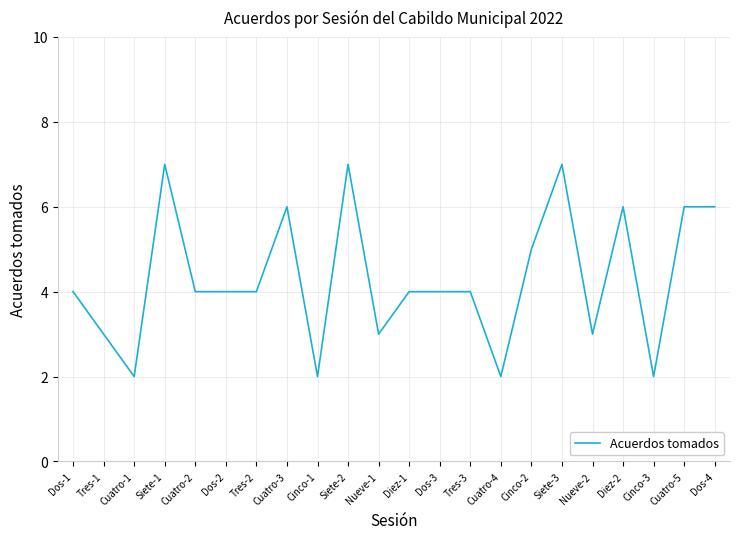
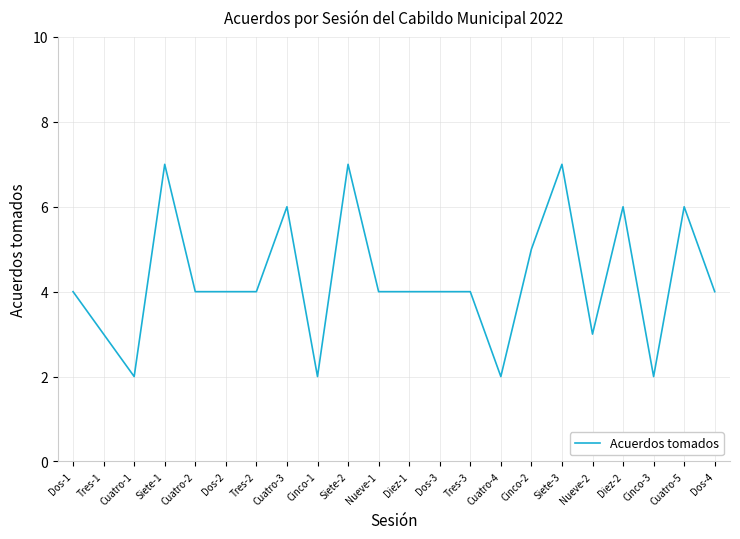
Nueve-1: 3 -> 4
Dos-4: 6 -> 4
